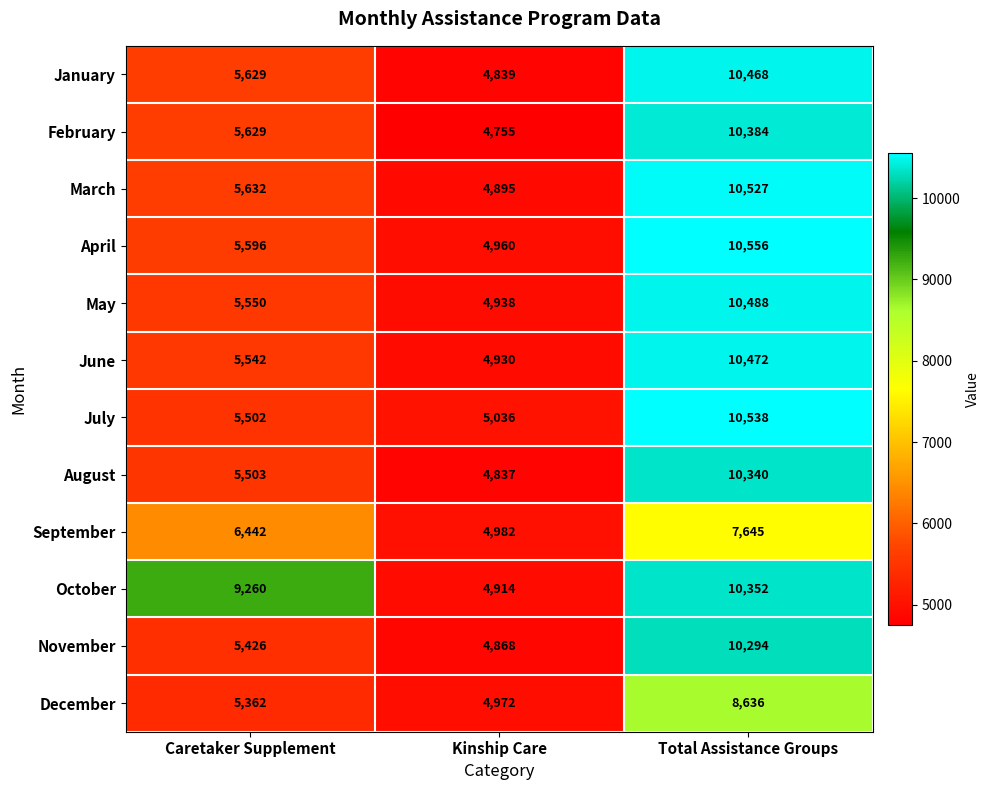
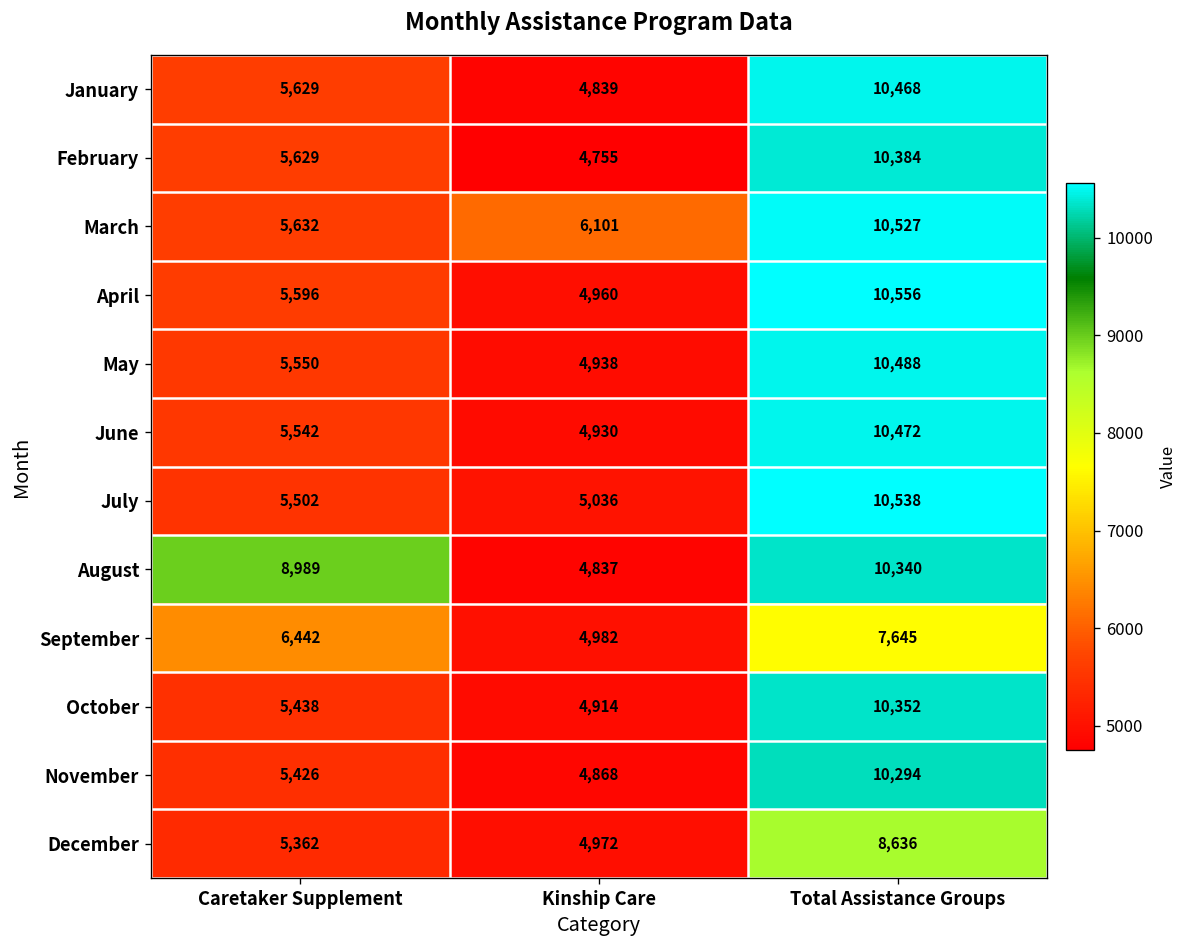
March, Kinship Care: 4,895 -> 6,101
August, Caretaker Supplement: 5,503 -> 8,989
October, Caretaker Supplement: 9,260 -> 5,438
